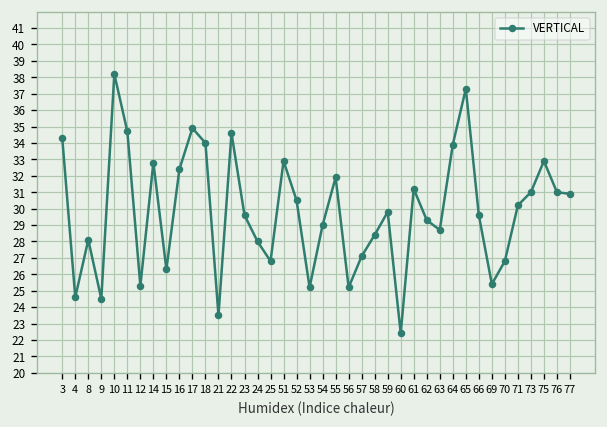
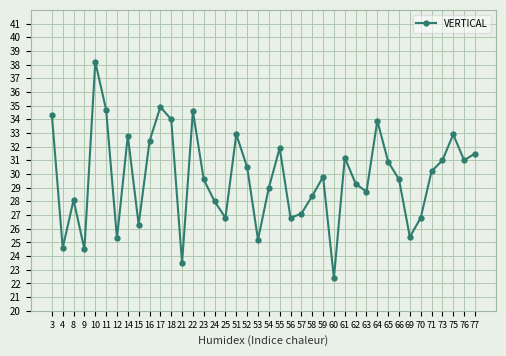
56: 25.2 -> 26.8
65: 37.3 -> 30.9
77: 30.9 -> 31.5
